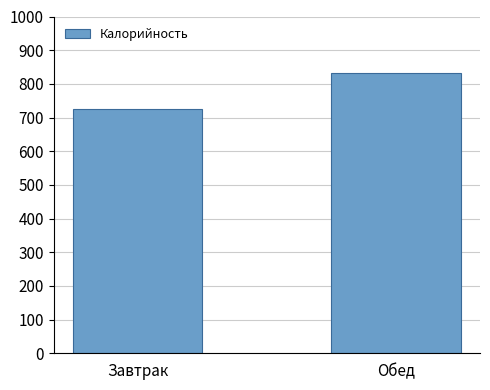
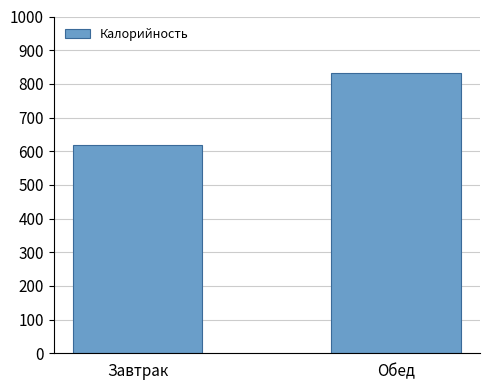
Завтрак: 720 -> 620
